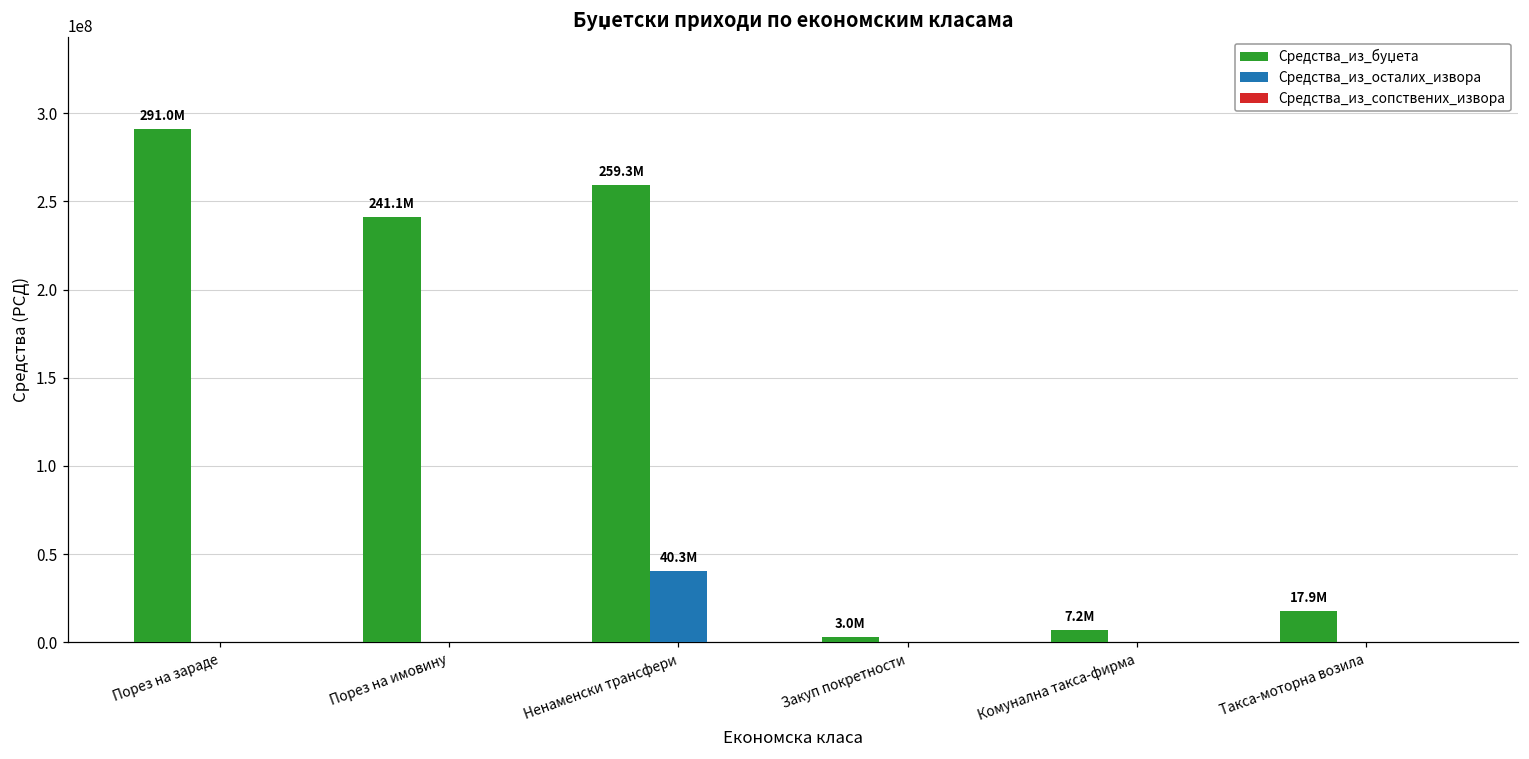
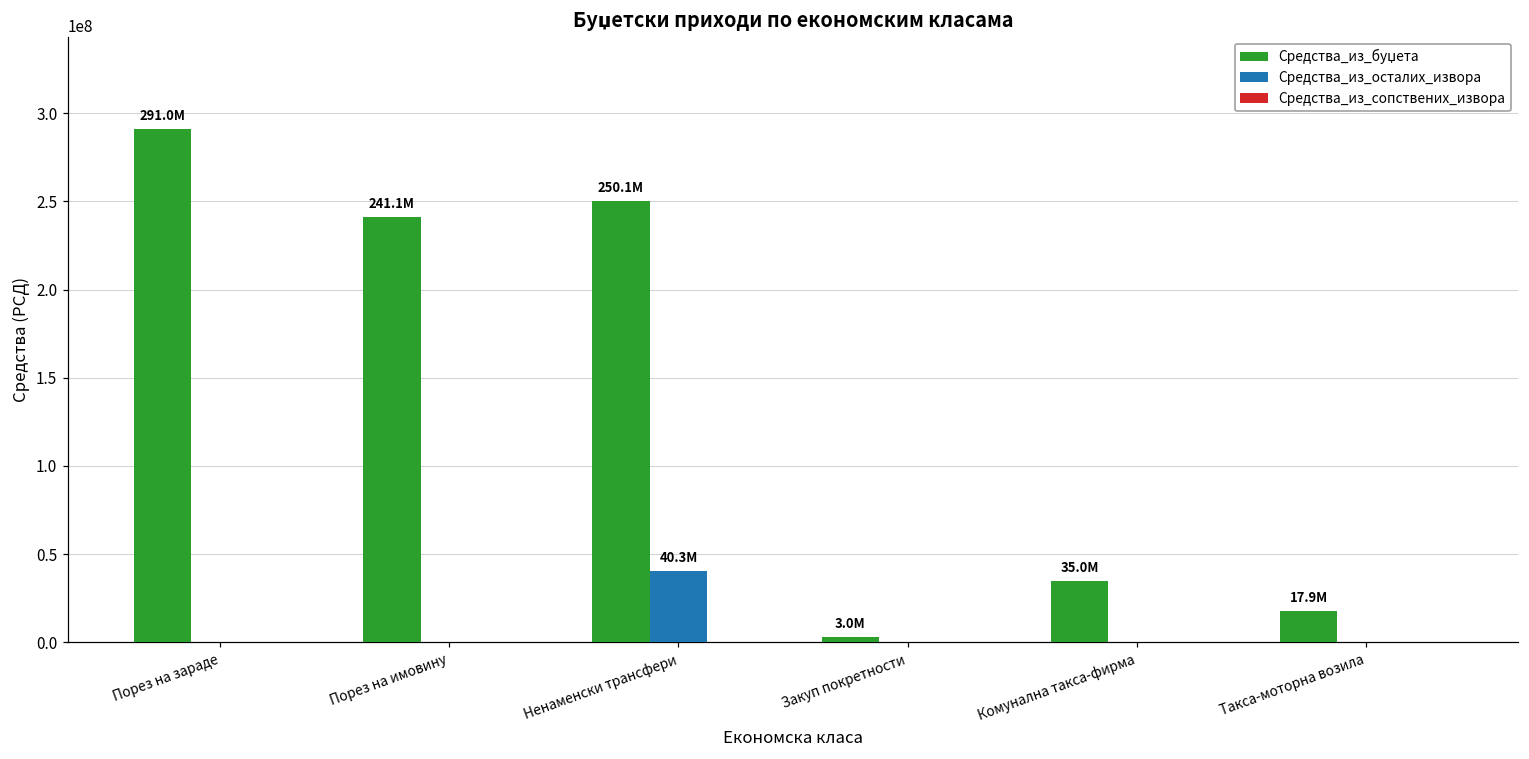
Средства_из_буџета, Ненаменски трансфери: 259.3M -> 250.1M
Средства_из_буџета, Комунална такса-фирма: 7.2M -> 35.0M
